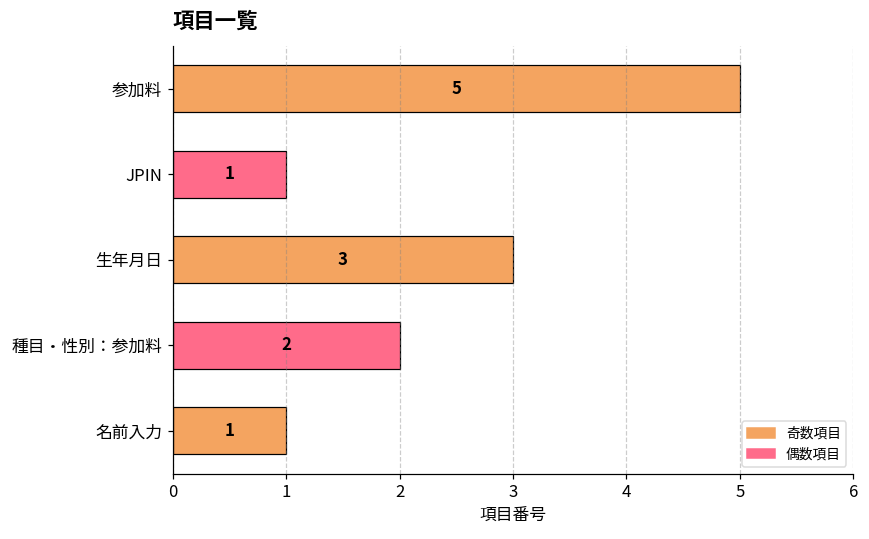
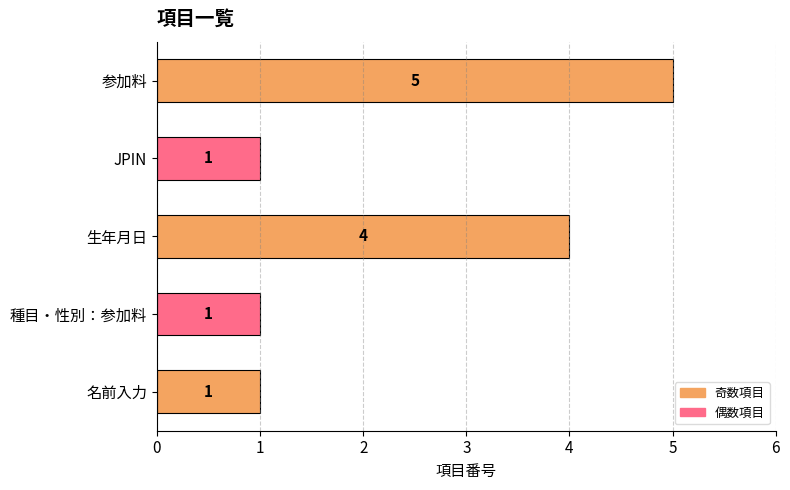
生年月日: 3 -> 4
種目・性別：参加料: 2 -> 1
